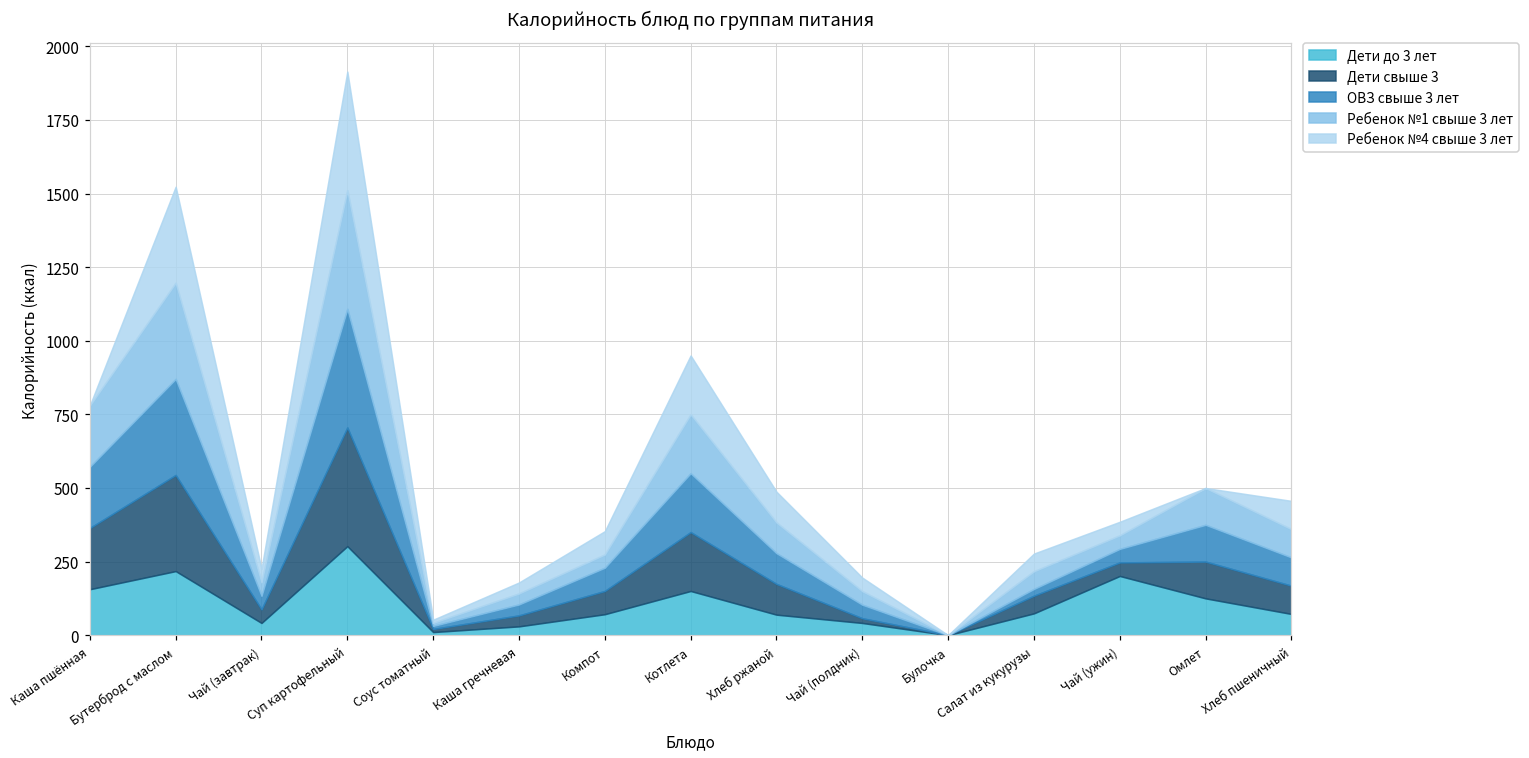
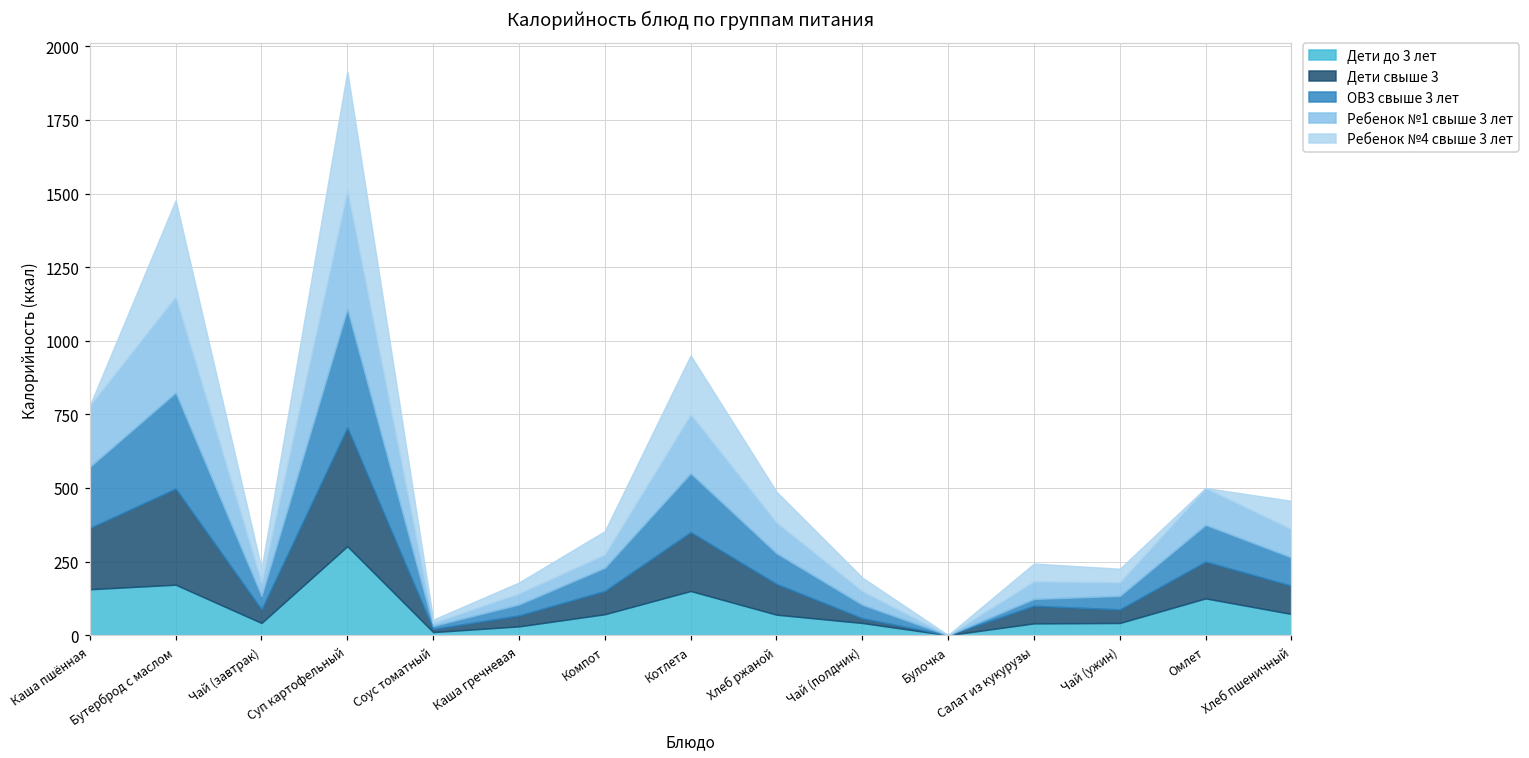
Дети до 3 лет, Бутерброд с маслом: 220 -> 170
Дети до 3 лет, Салат из кукурузы: 70 -> 40
Дети до 3 лет, Чай (ужин): 200 -> 40
